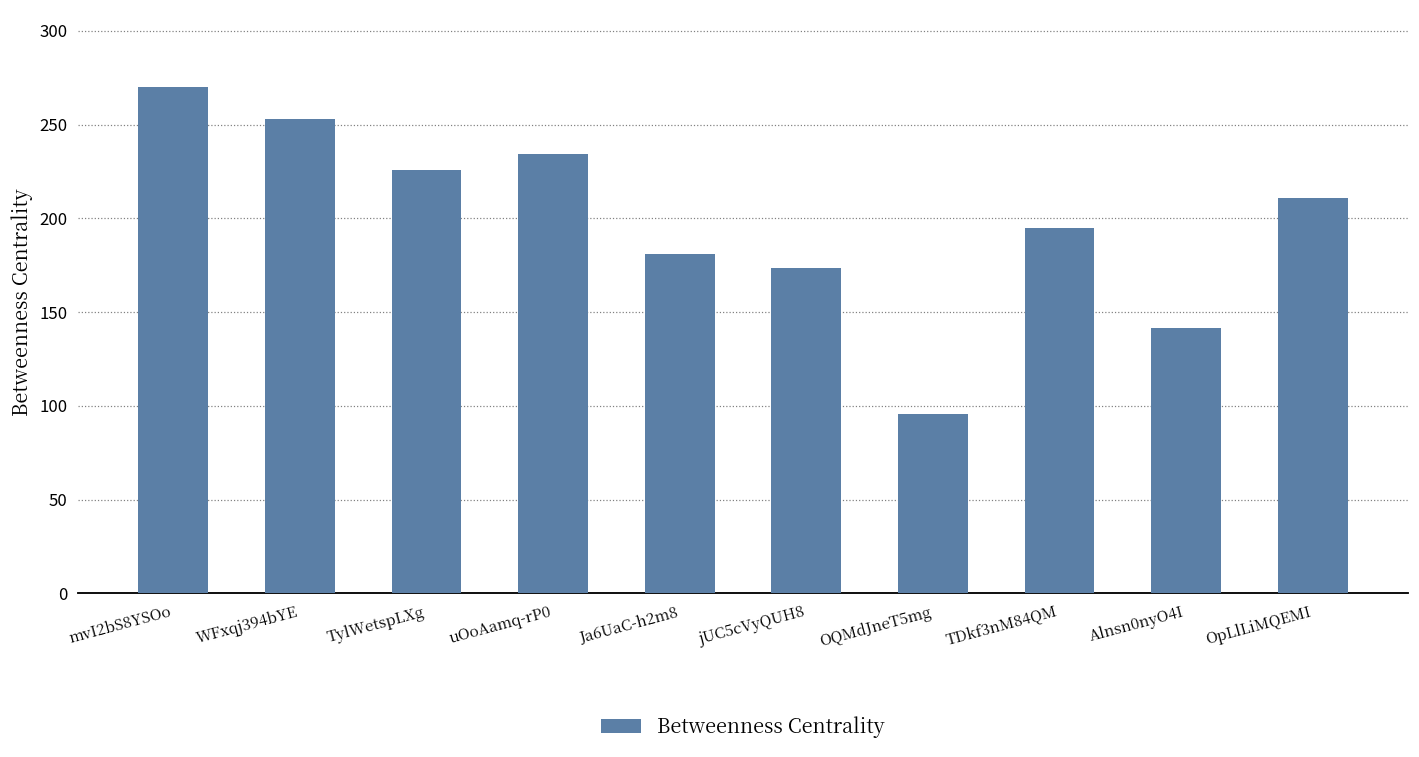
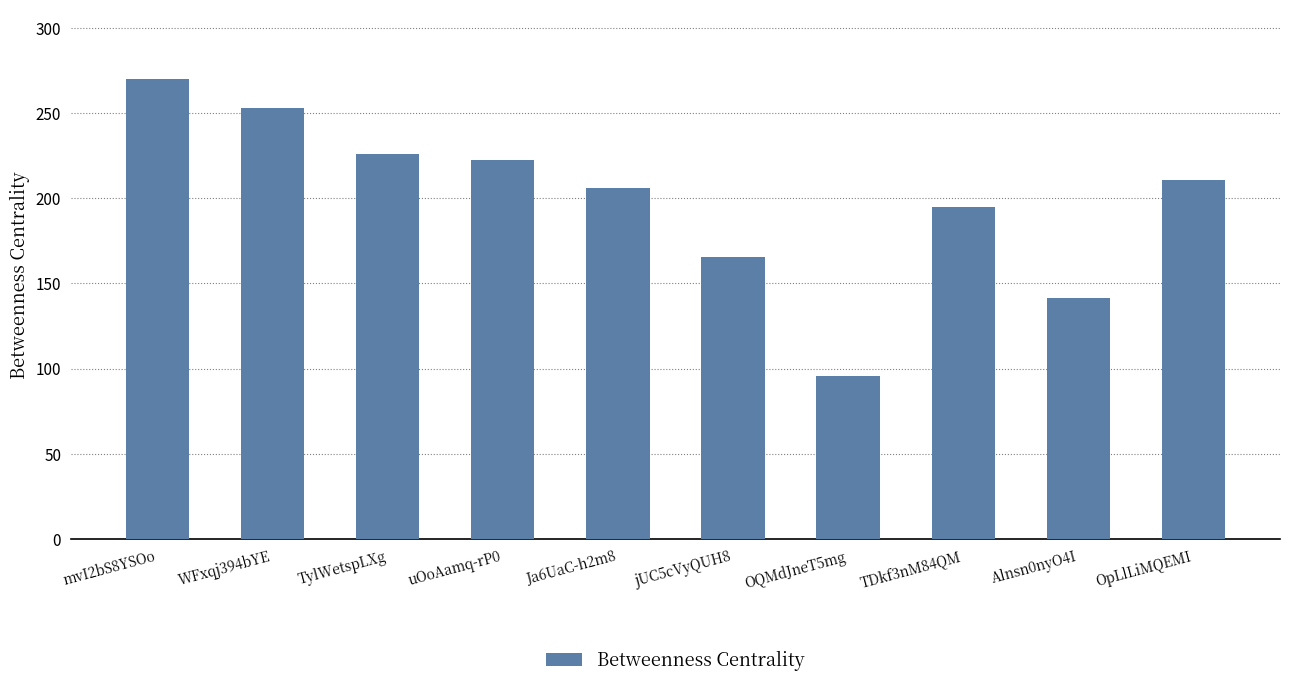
uOoAamq-rP0: 235 -> 222
Ja6UaC-h2m8: 181 -> 206
jUC5cVyQUH8: 173 -> 165
